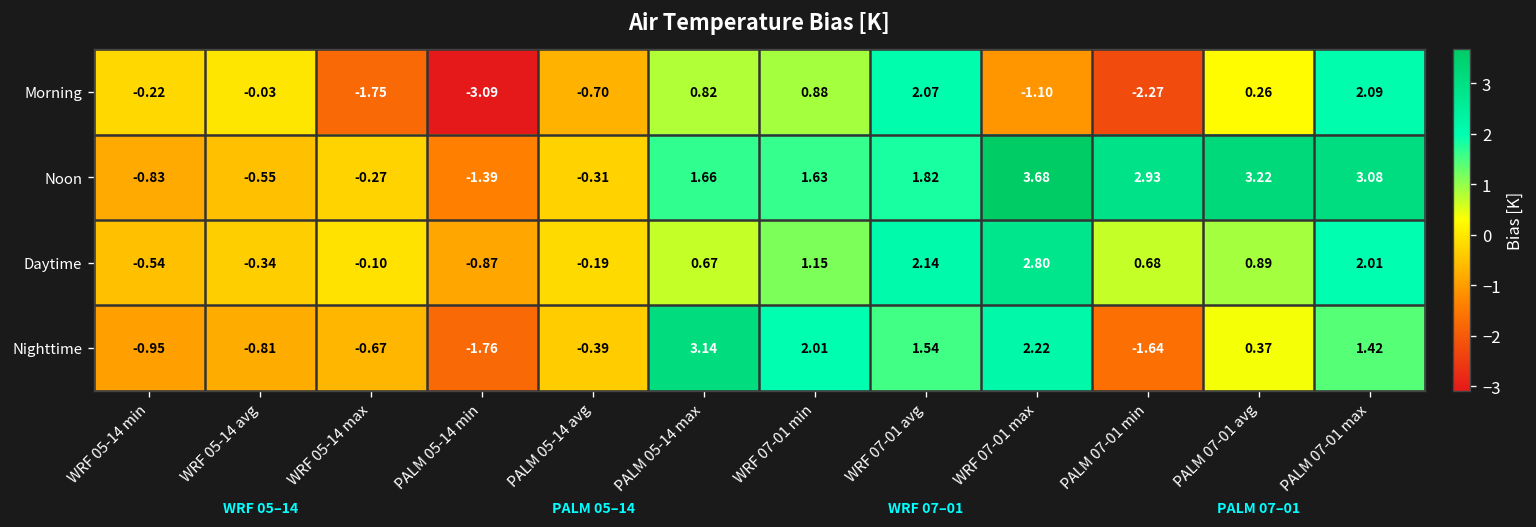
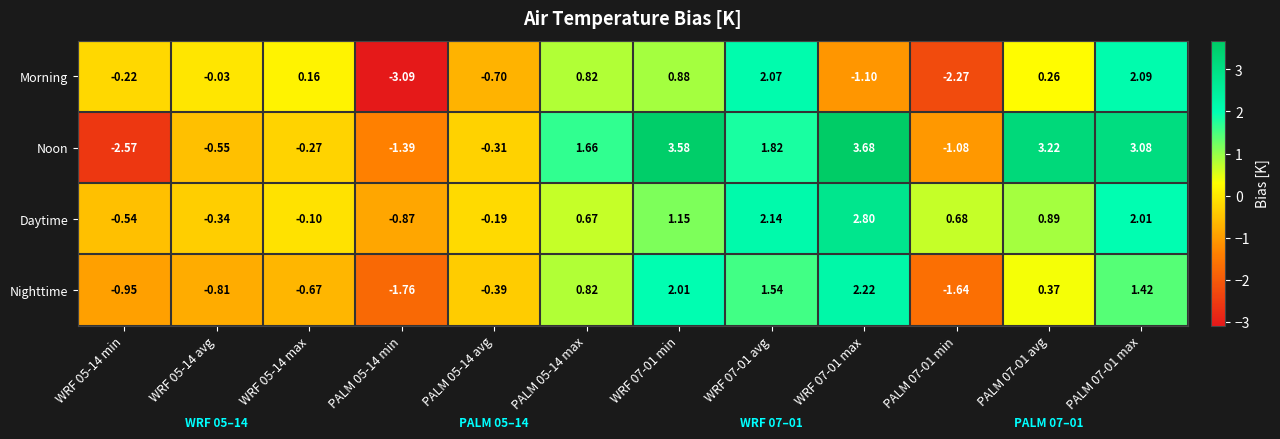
Morning, WRF 05-14 max: -1.75 -> 0.16
Noon, WRF 05-14 min: -0.83 -> -2.57
Noon, WRF 07-01 min: 1.63 -> 3.58
Noon, PALM 07-01 min: 2.93 -> -1.08
Nighttime, PALM 05-14 max: 3.14 -> 0.82
